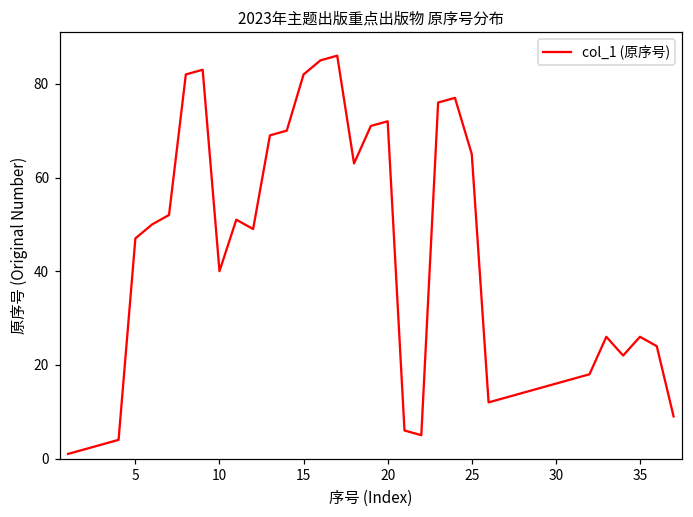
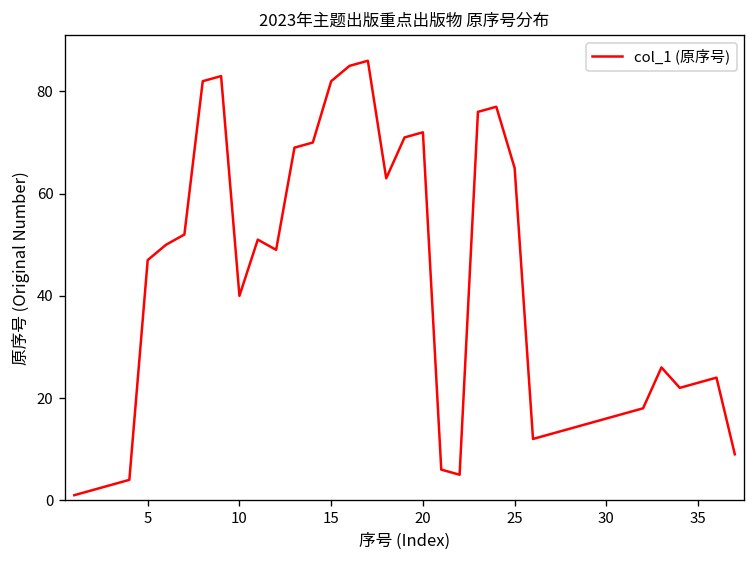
35: 26 -> 23
